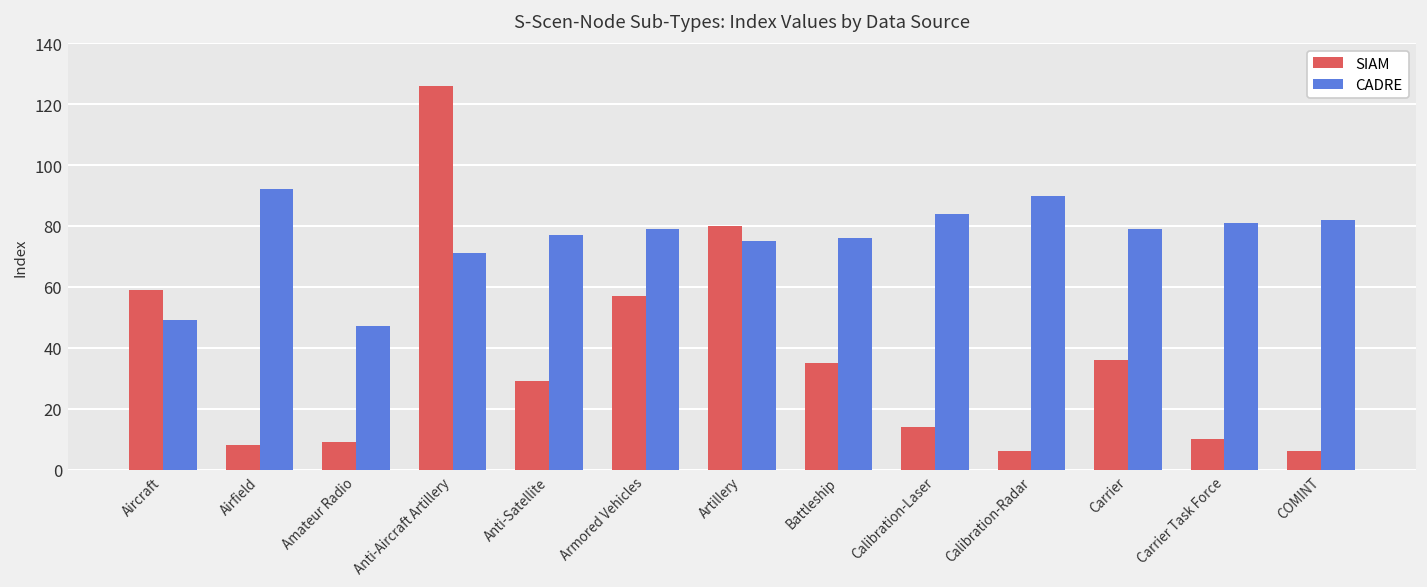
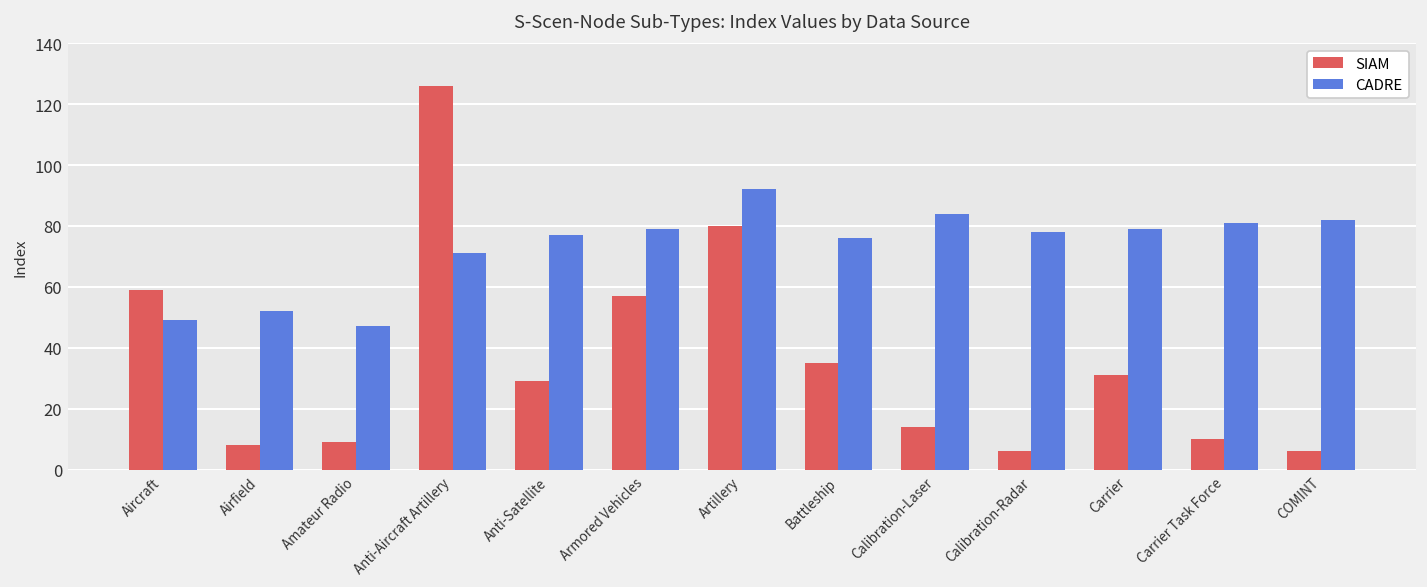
CADRE, Airfield: 92 -> 52
CADRE, Artillery: 75 -> 92
CADRE, Calibration-Radar: 90 -> 78
SIAM, Carrier: 36 -> 31
